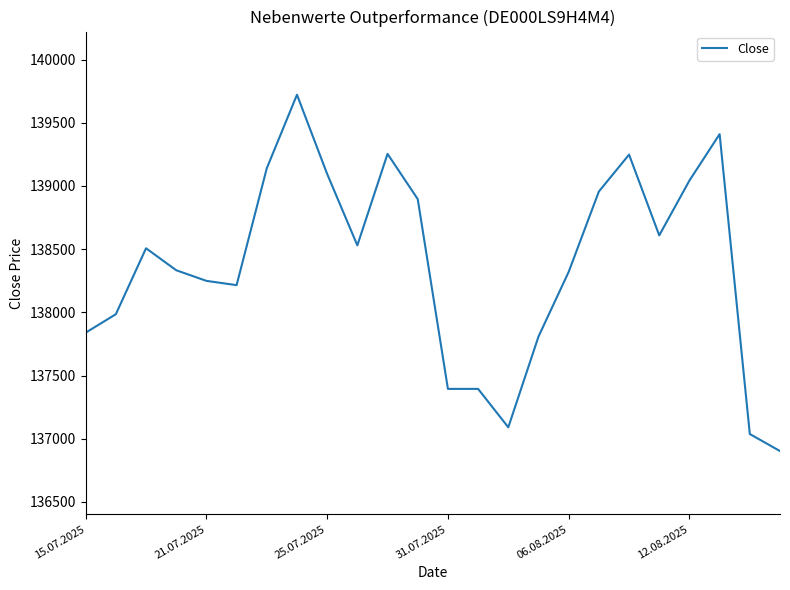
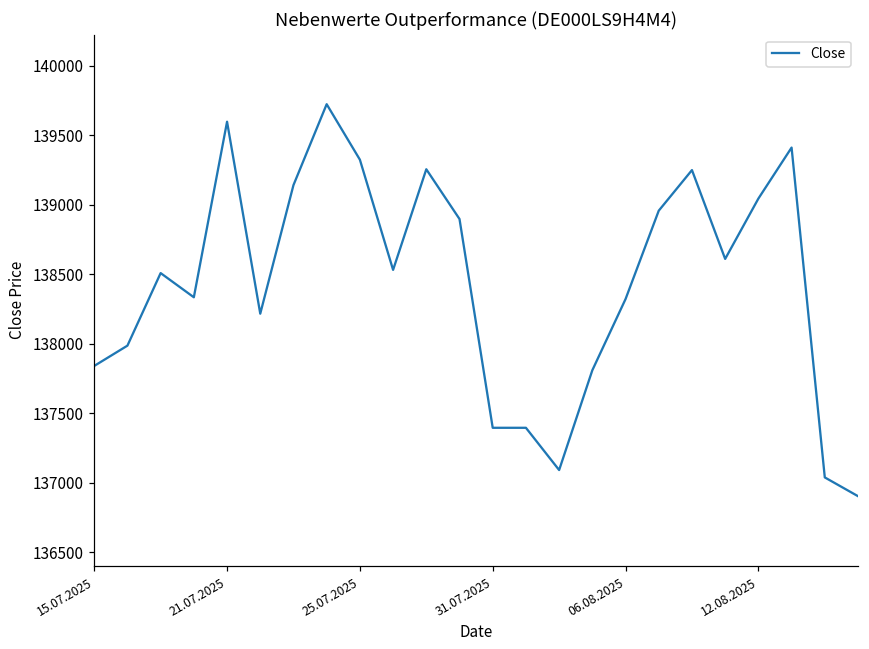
21.07.2025: 138250 -> 139600
25.07.2025: 139100 -> 139320
